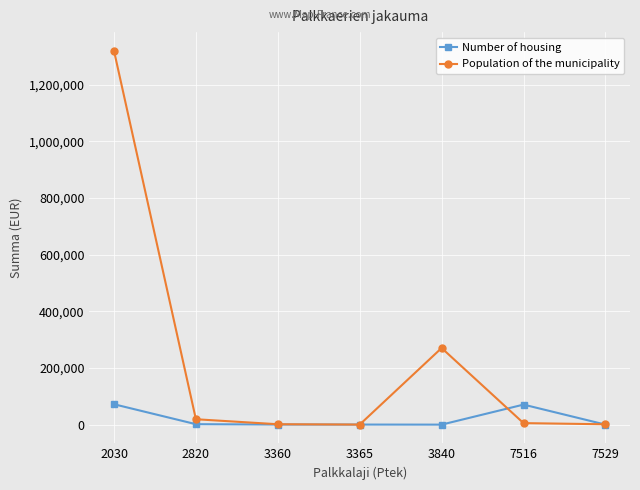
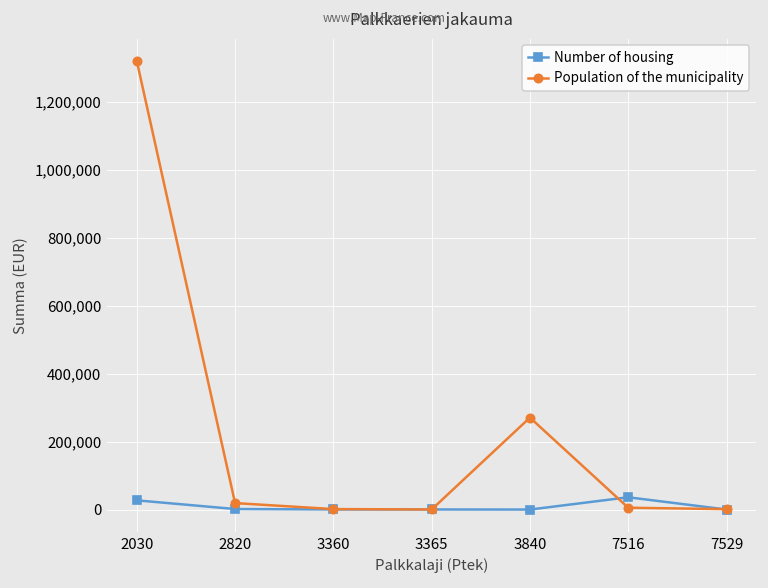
Number of housing, 2030: 70,000 -> 30,000
Number of housing, 7516: 70,000 -> 40,000
